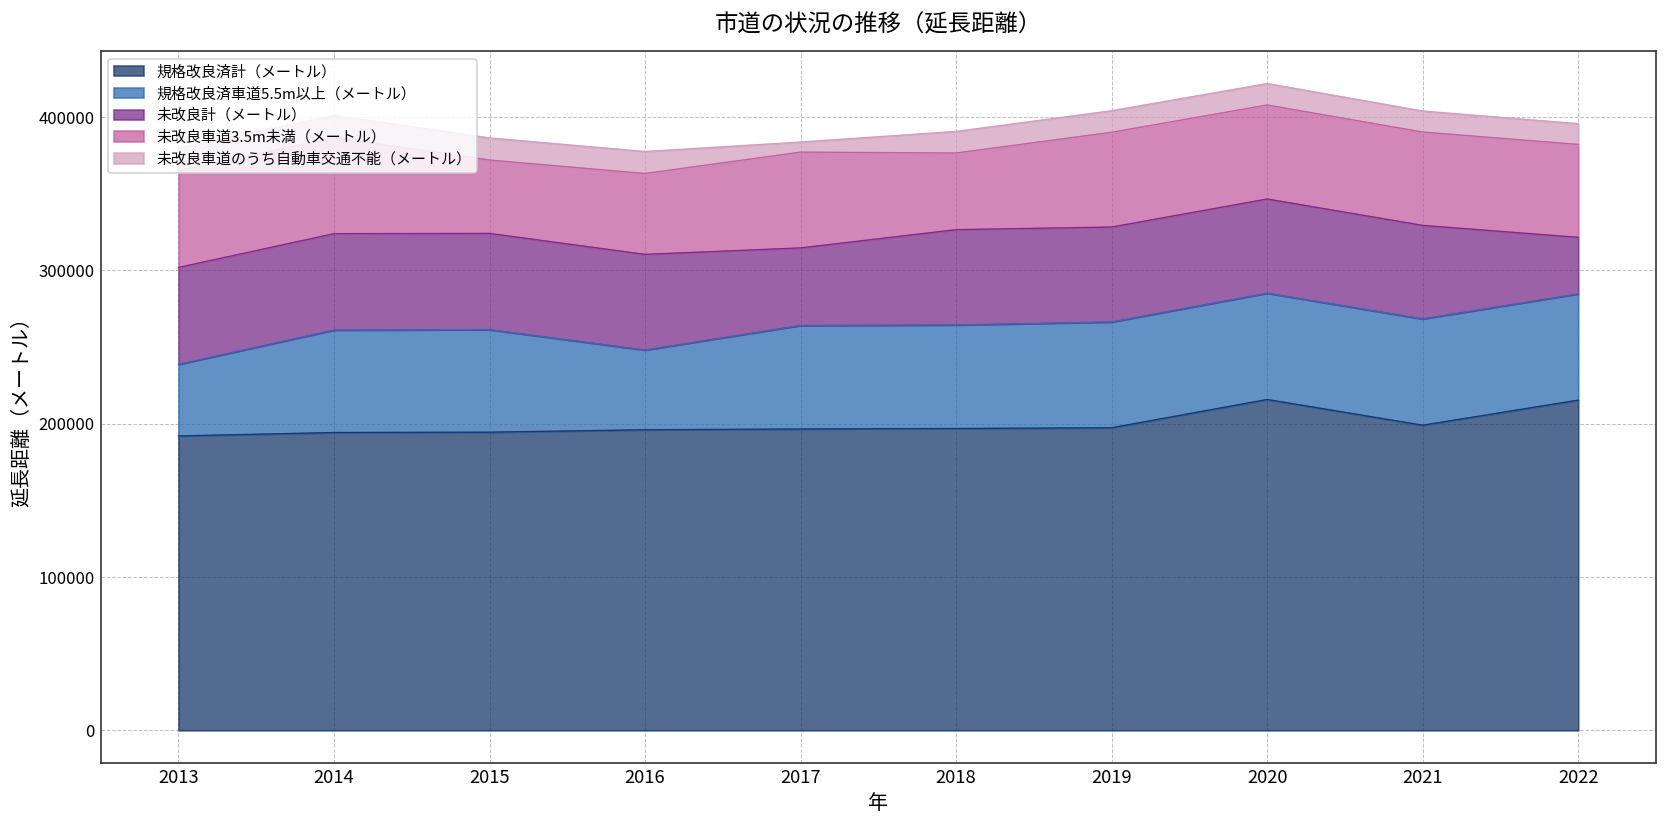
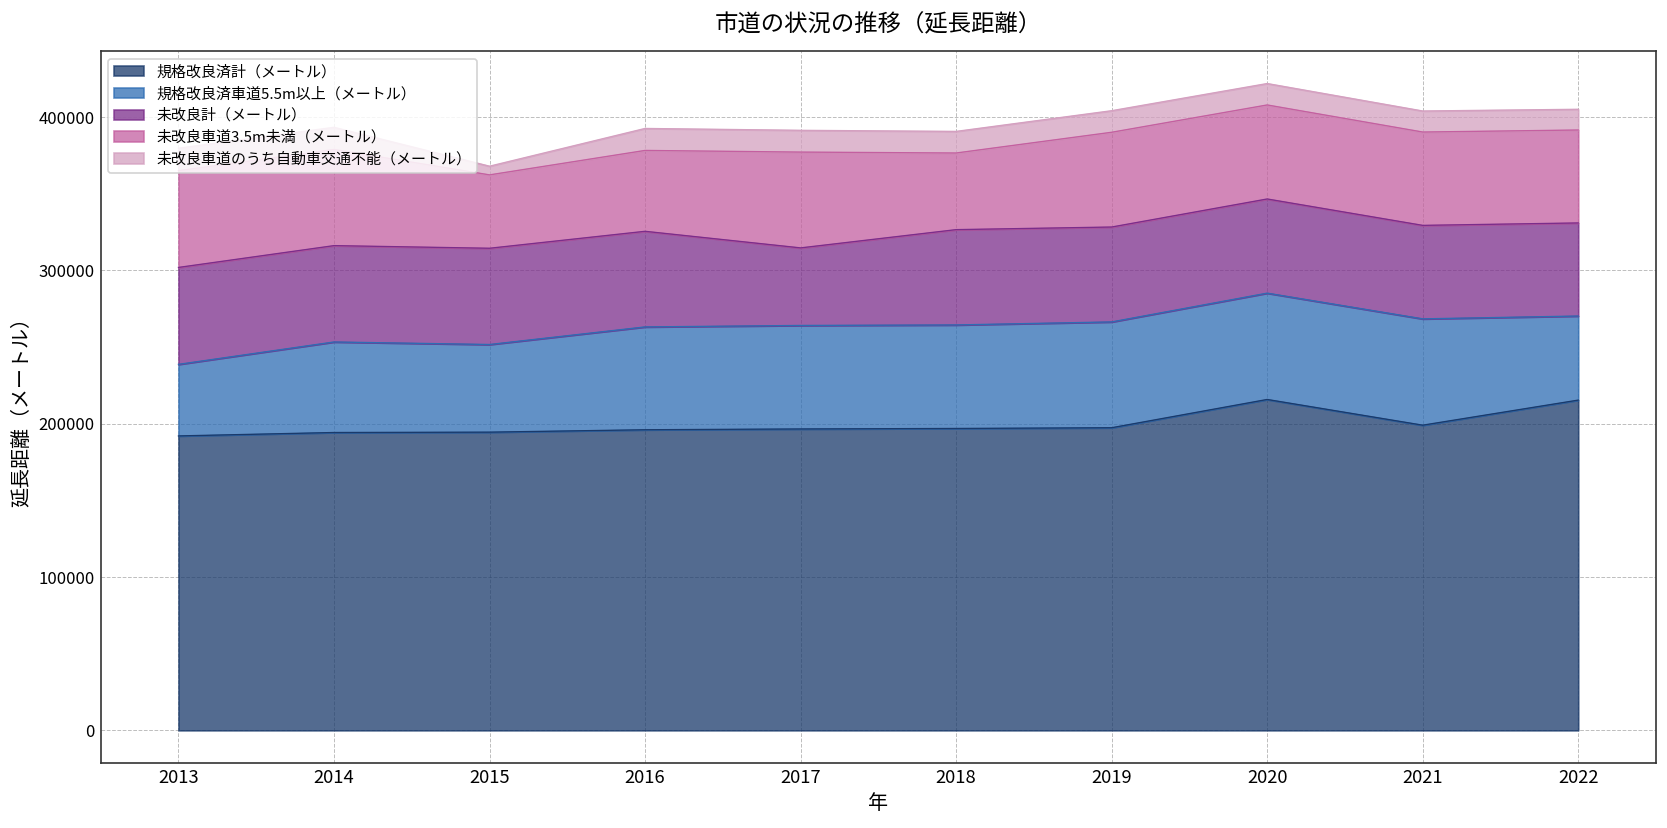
規格改良済車道5.5m以上（メートル）, 2014: 67000 -> 59000
規格改良済車道5.5m以上（メートル）, 2015: 67000 -> 57000
未改良車道のうち自動車交通不能（メートル）, 2015: 14000 -> 6000
規格改良済車道5.5m以上（メートル）, 2016: 52000 -> 67000
未改良車道のうち自動車交通不能（メートル）, 2017: 7000 -> 14000
規格改良済車道5.5m以上（メートル）, 2022: 69000 -> 55000
未改良計（メートル）, 2022: 37000 -> 61000
